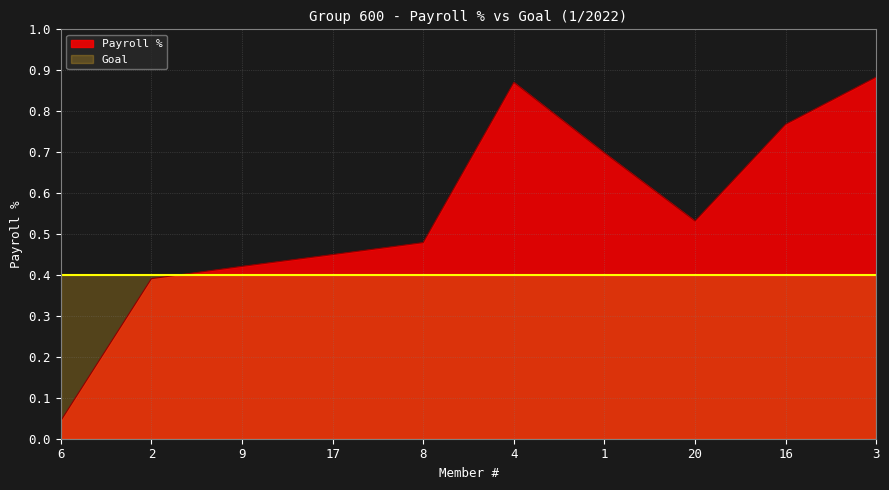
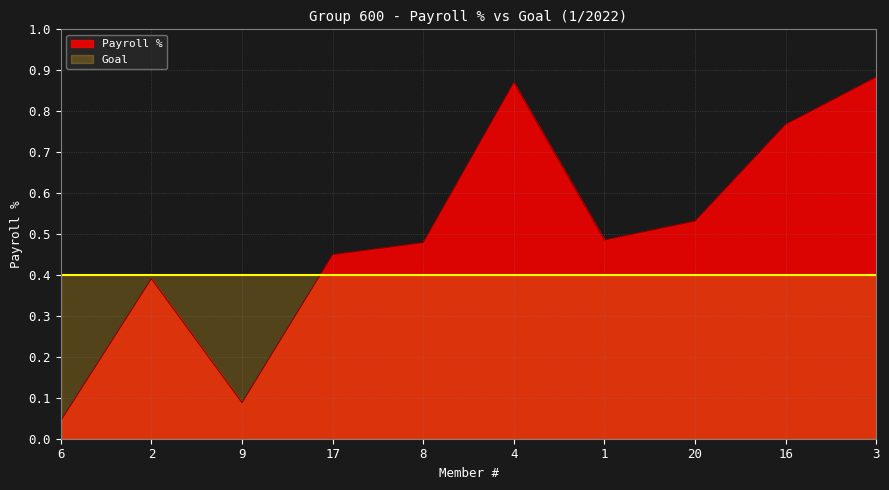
Payroll %, 9: 0.42 -> 0.09
Payroll %, 1: 0.70 -> 0.49
